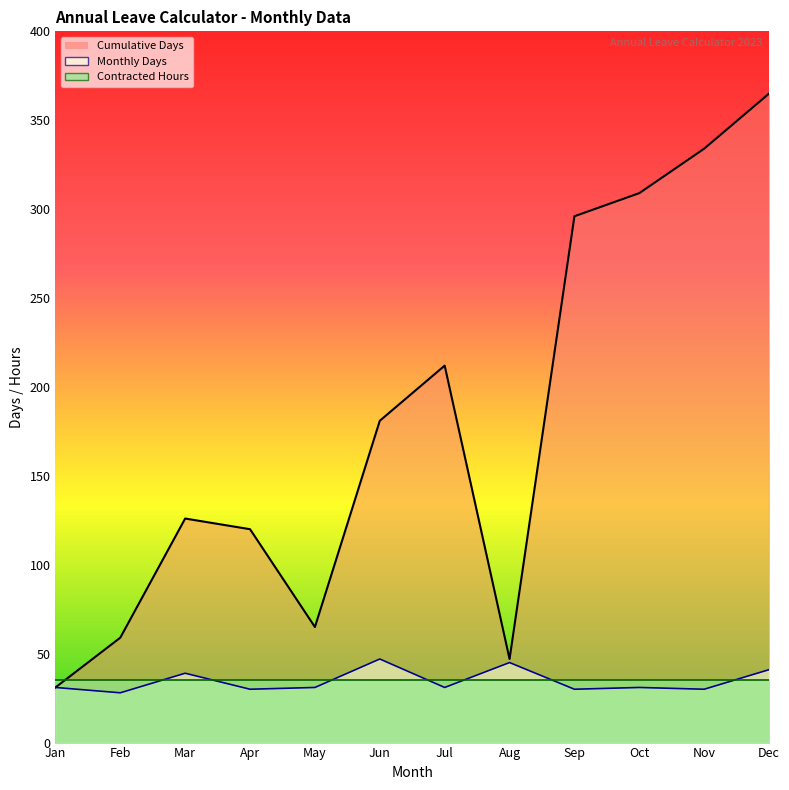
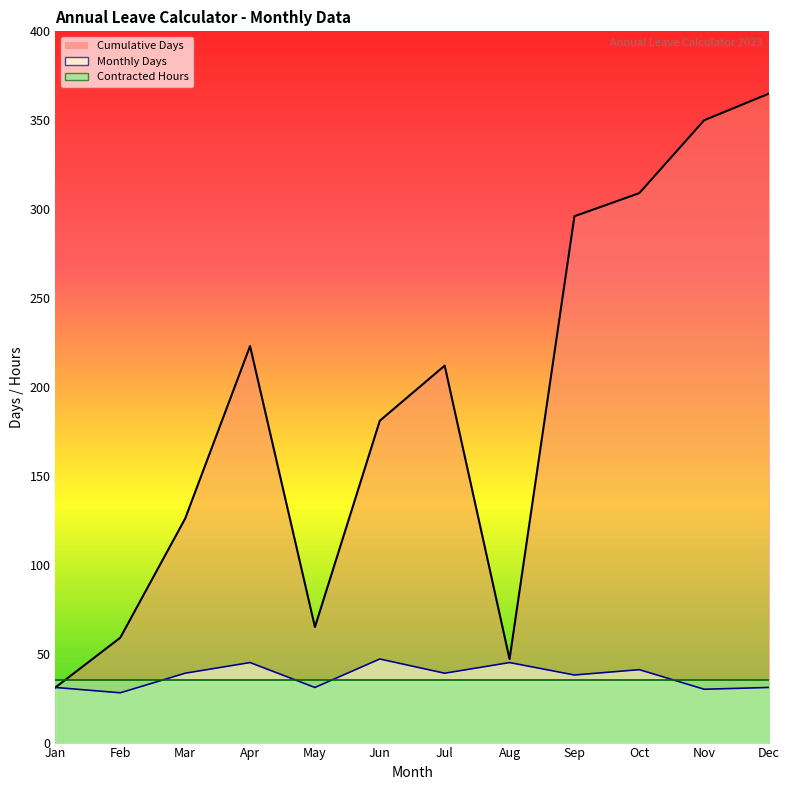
Cumulative Days, Apr: 120 -> 223
Monthly Days, Apr: 30 -> 45
Monthly Days, Jul: 31 -> 39
Monthly Days, Sep: 30 -> 38
Monthly Days, Oct: 31 -> 41
Cumulative Days, Nov: 334 -> 350
Monthly Days, Dec: 41 -> 31
